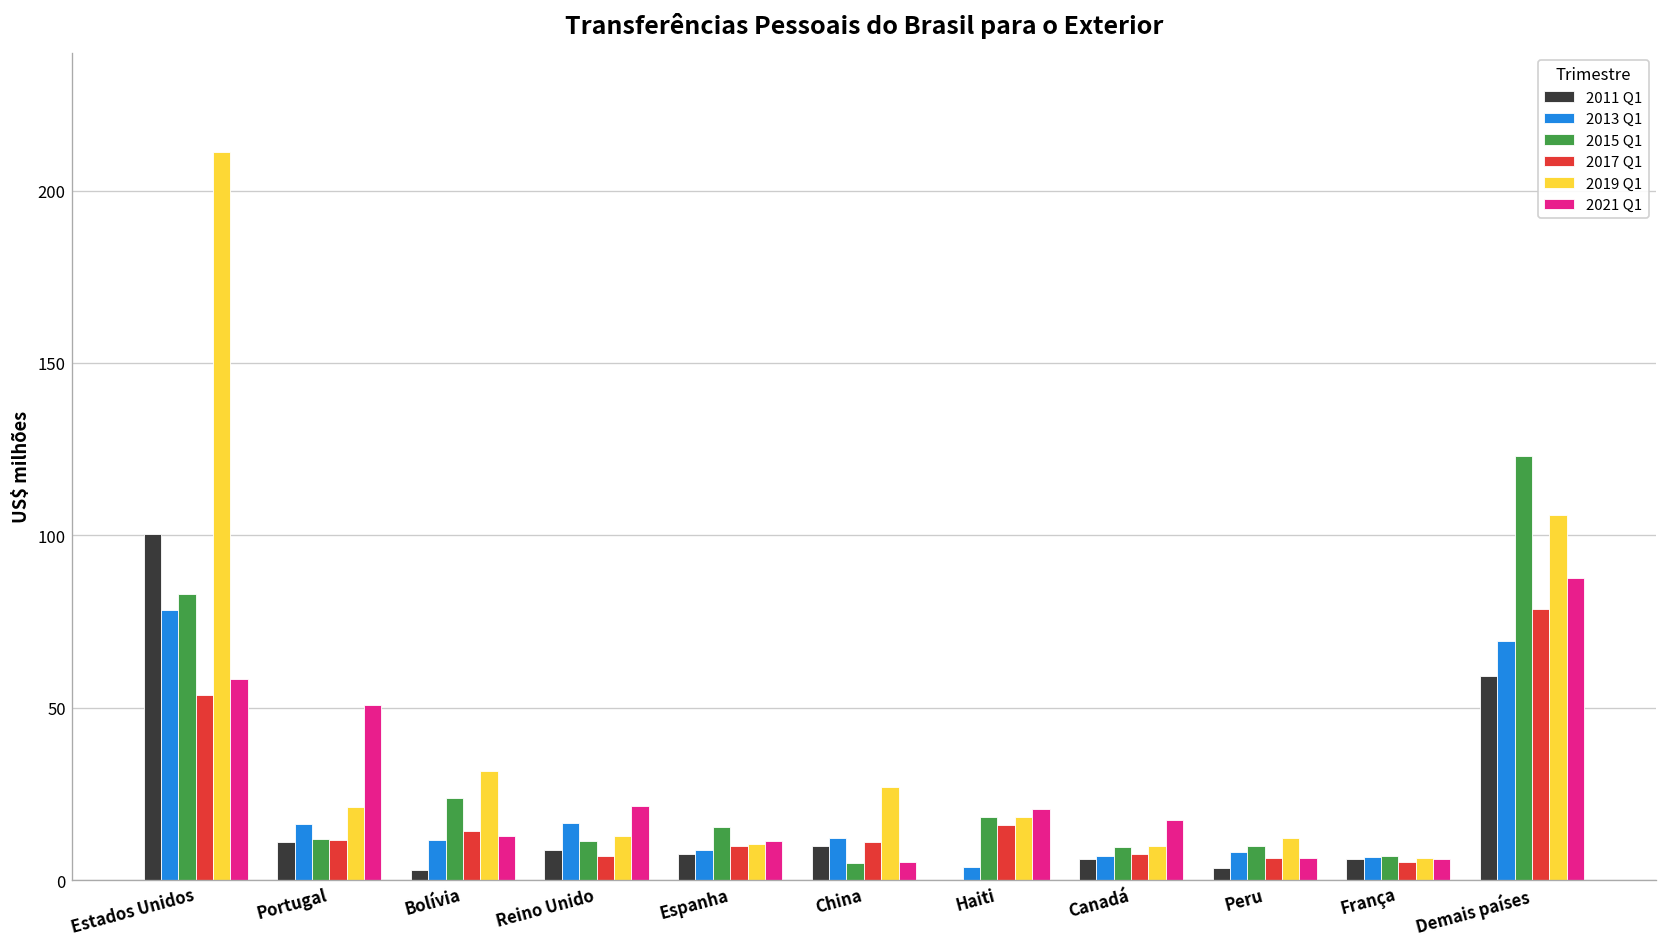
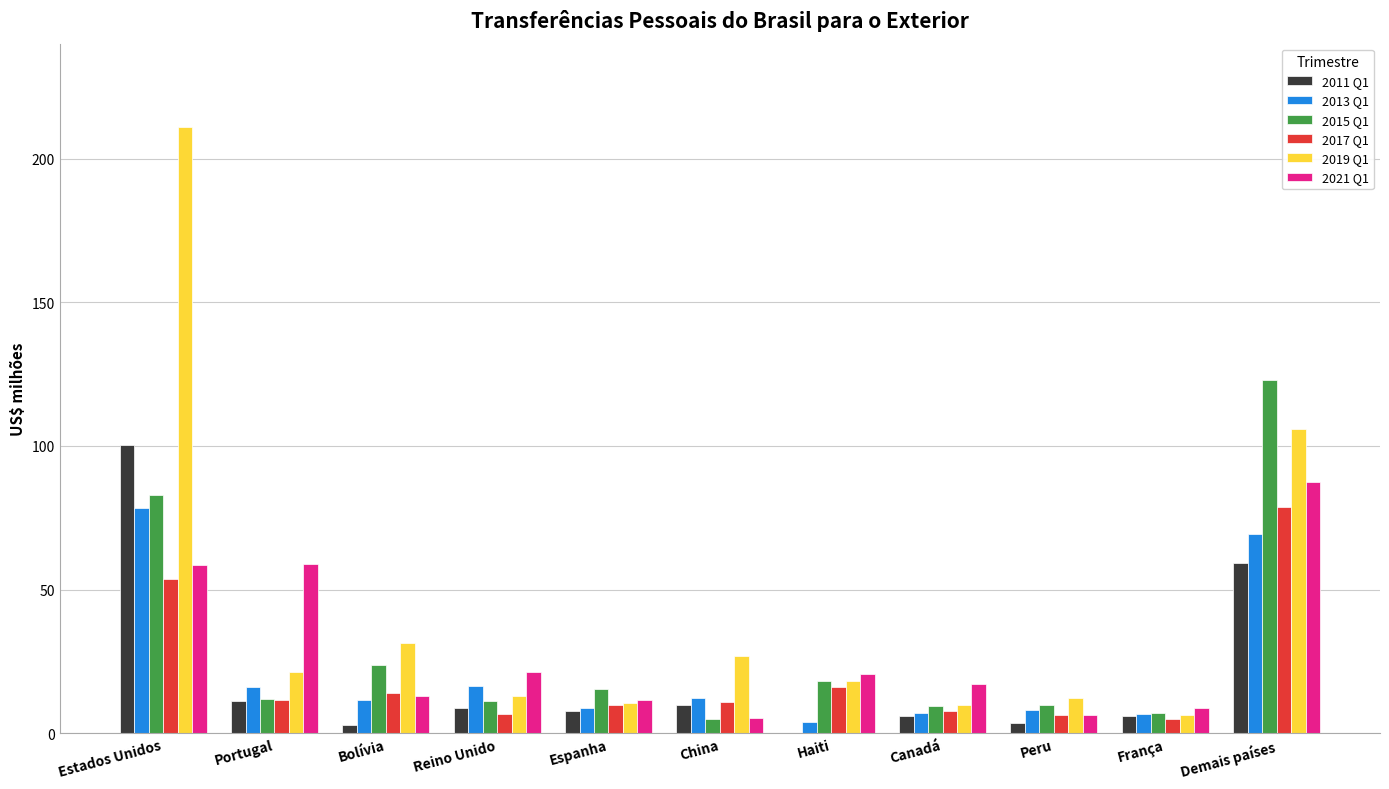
2021 Q1, Portugal: 51 -> 59
2021 Q1, França: 6 -> 9
